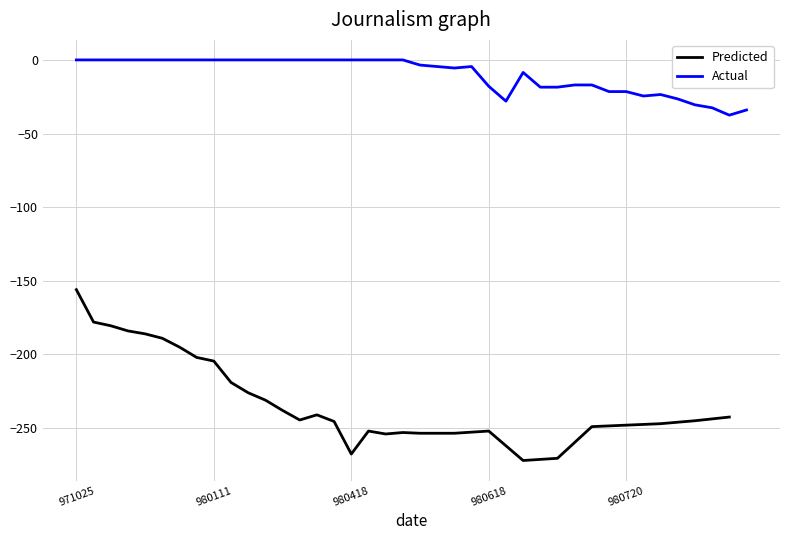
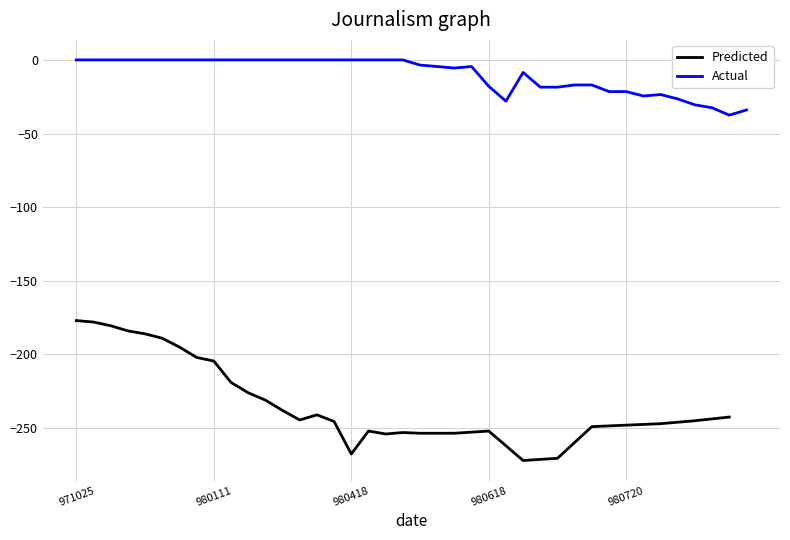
Predicted, 971025: -156 -> -177
